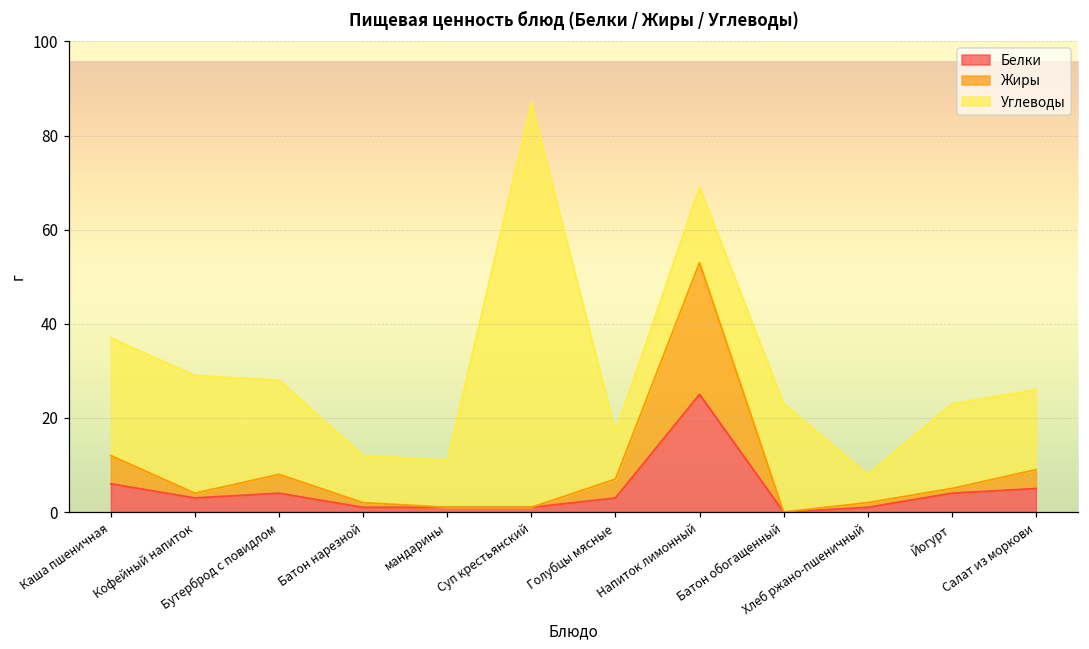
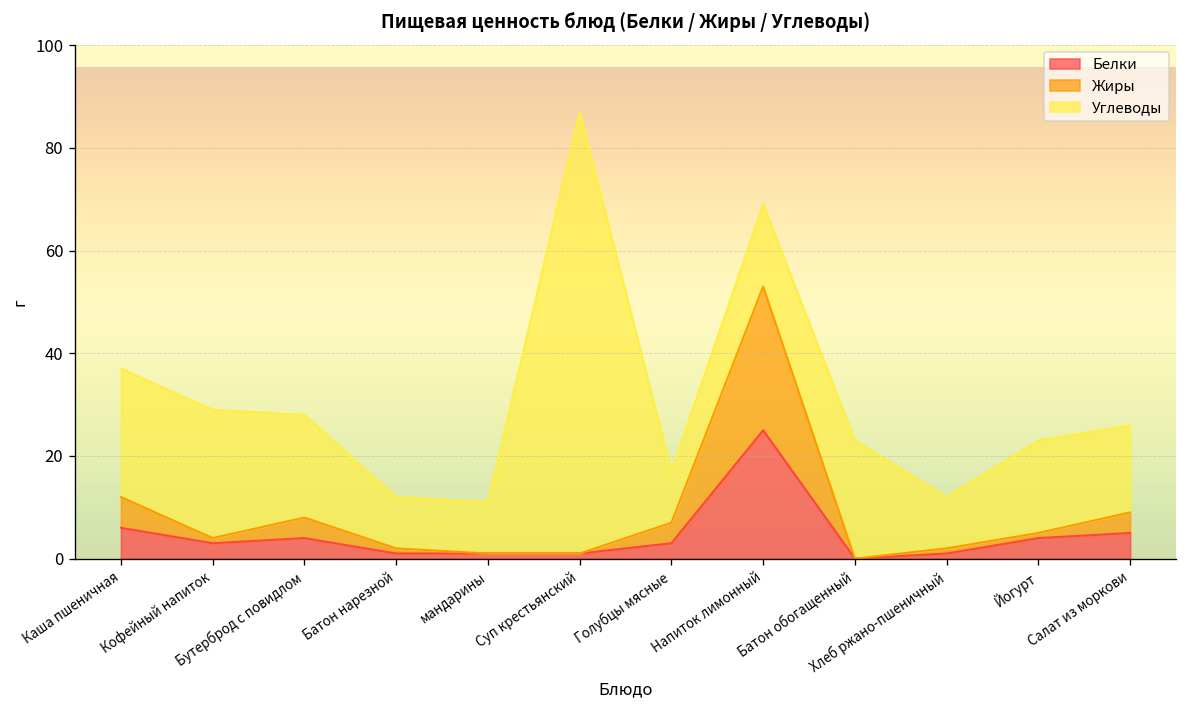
Углеводы, Хлеб ржано-пшеничный: 6 -> 10
